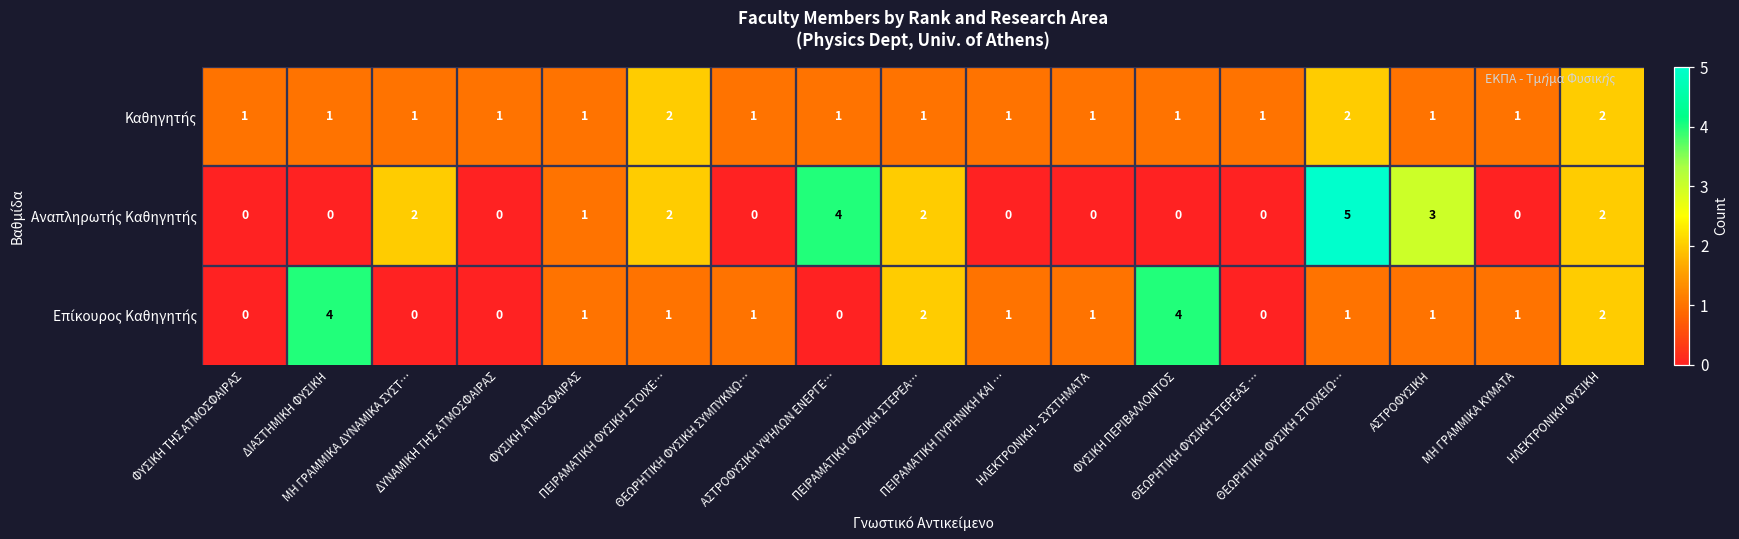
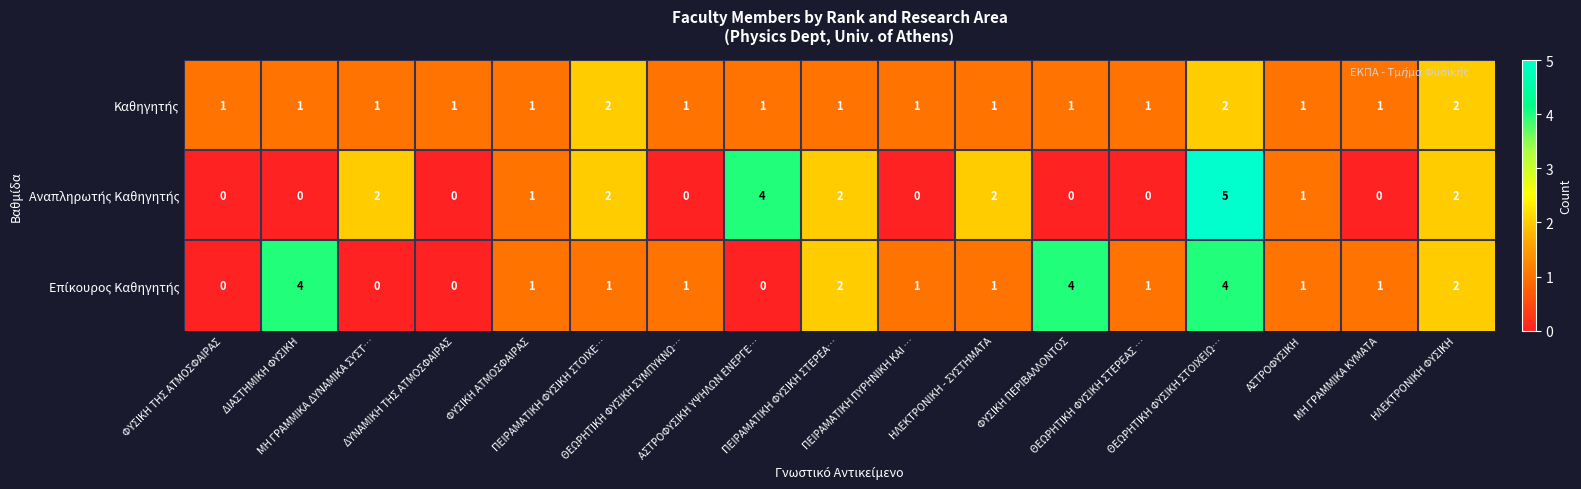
Αναπληρωτής Καθηγητής, ΗΛΕΚΤΡΟΝΙΚΗ - ΣΥΣΤΗΜΑΤΑ: 0 -> 2
Αναπληρωτής Καθηγητής, ΑΣΤΡΟΦΥΣΙΚΗ: 3 -> 1
Επίκουρος Καθηγητής, ΘΕΩΡΗΤΙΚΗ ΦΥΣΙΚΗ ΣΤΕΡΕΑΣ …: 0 -> 1
Επίκουρος Καθηγητής, ΘΕΩΡΗΤΙΚΗ ΦΥΣΙΚΗ ΣΤΟΙΧΕΙΩ…: 1 -> 4
